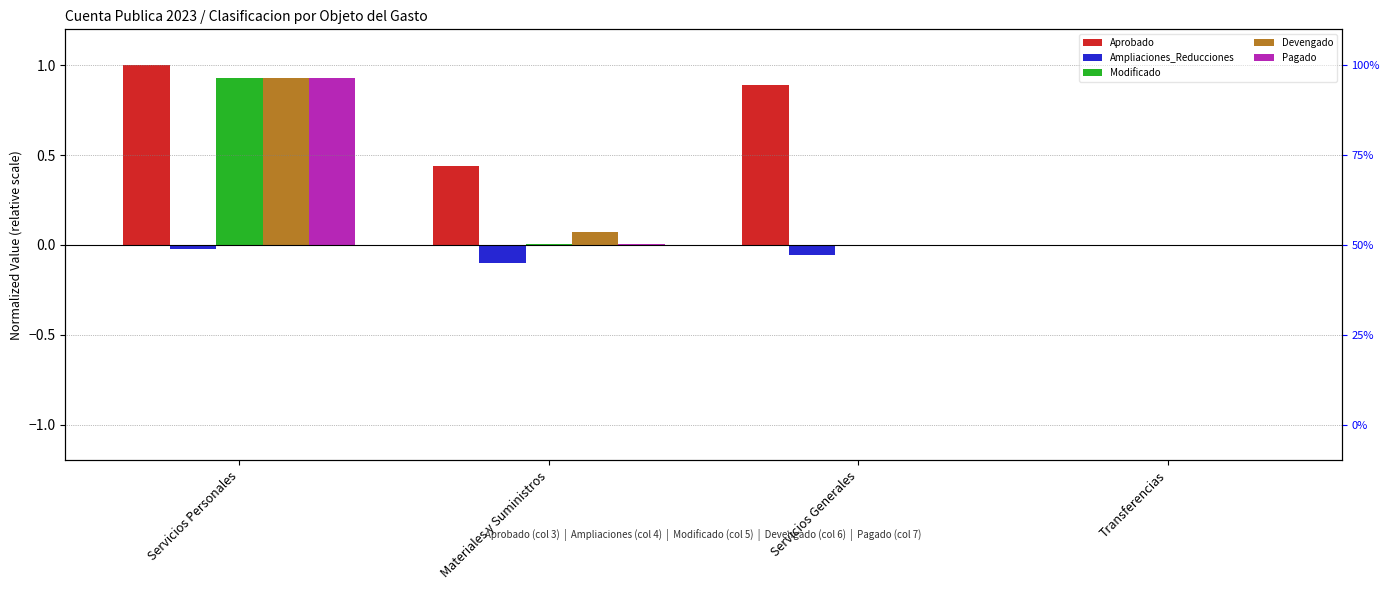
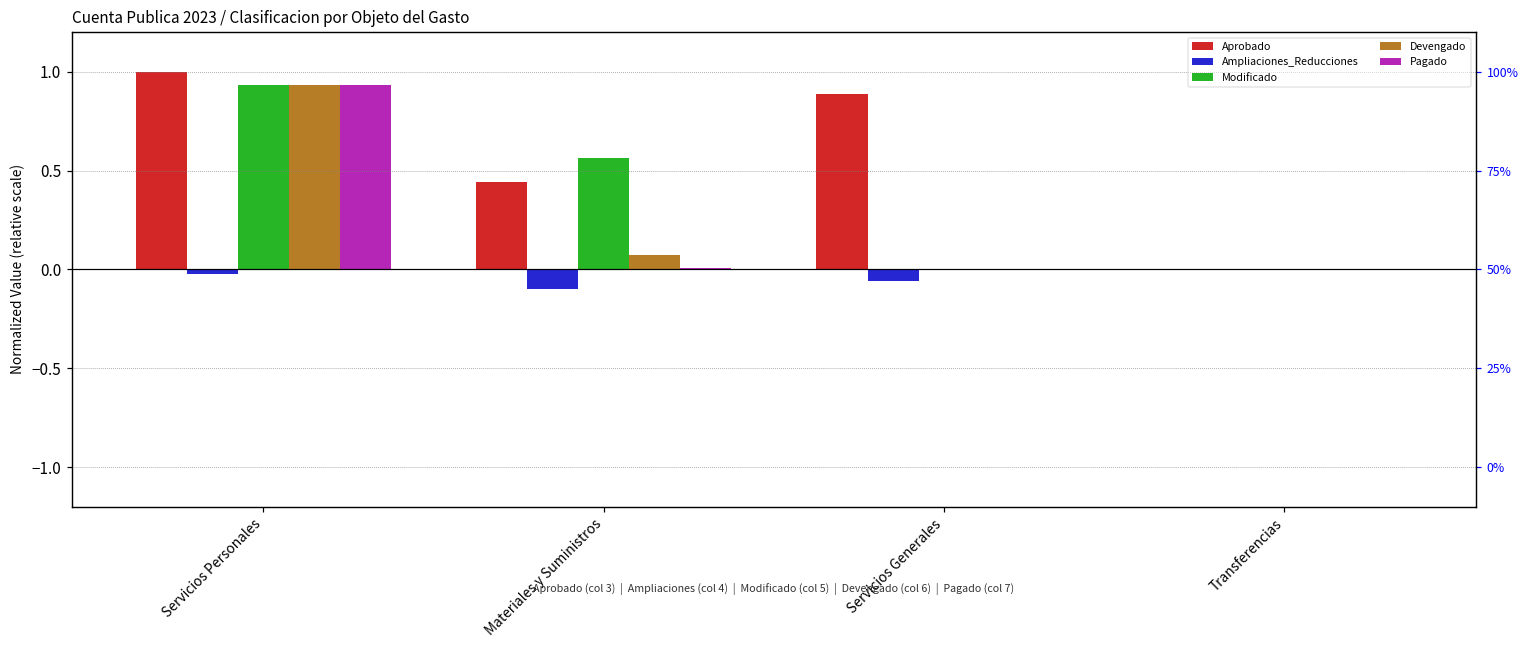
Modificado, Materiales y Suministros: 0.01 -> 0.56
